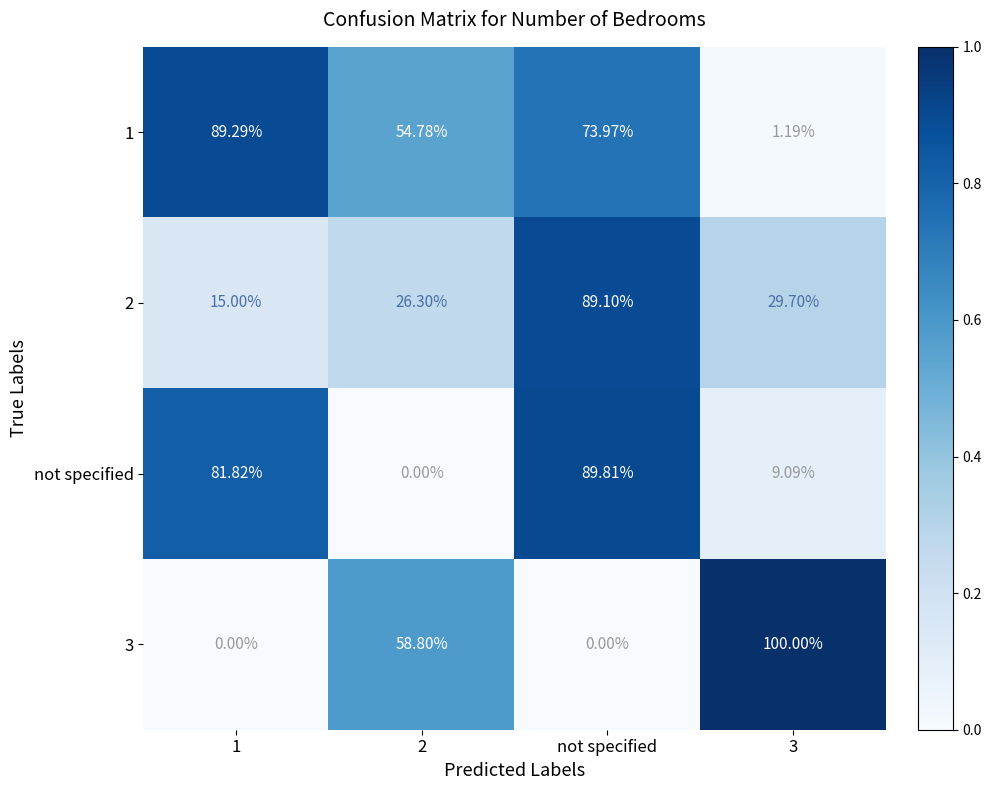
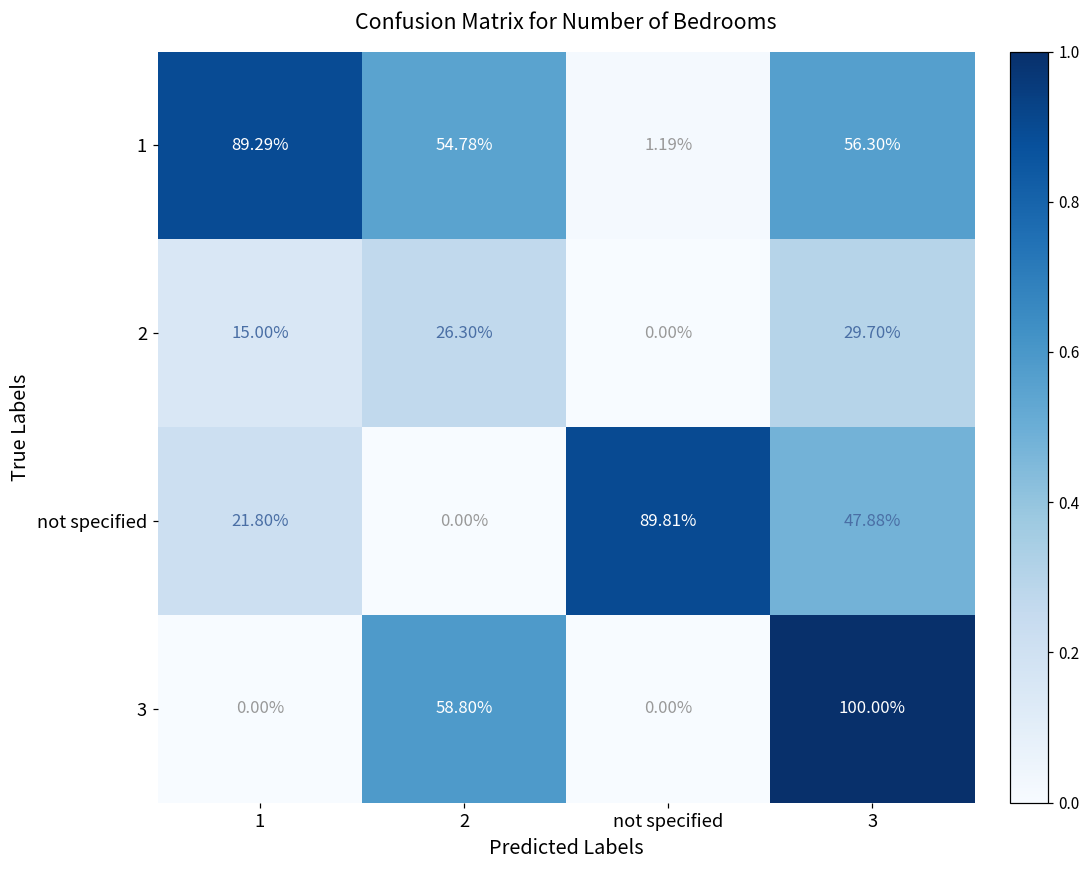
1, not specified: 73.97% -> 1.19%
1, 3: 1.19% -> 56.30%
2, not specified: 89.10% -> 0.00%
not specified, 1: 81.82% -> 21.80%
not specified, 3: 9.09% -> 47.88%
